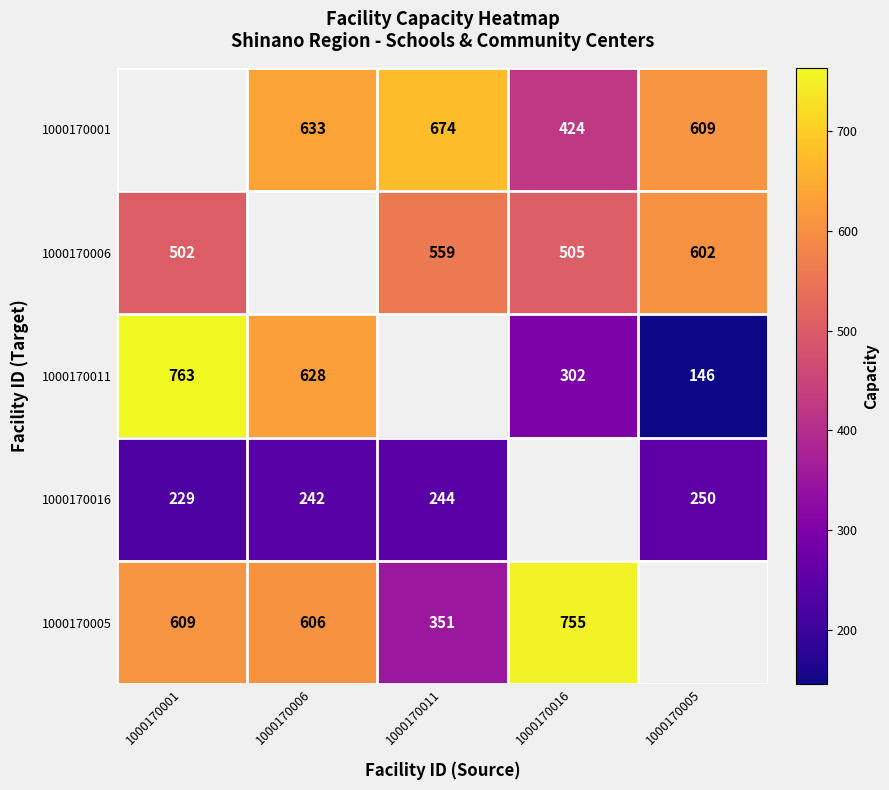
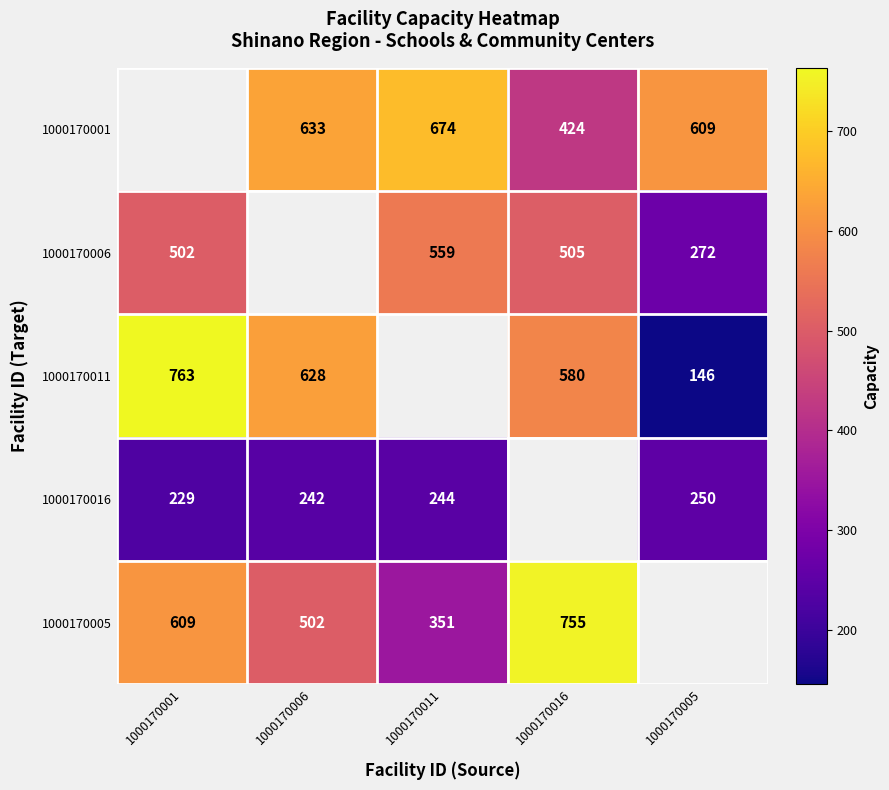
1000170006, 1000170005: 602 -> 272
1000170011, 1000170016: 302 -> 580
1000170005, 1000170006: 606 -> 502
